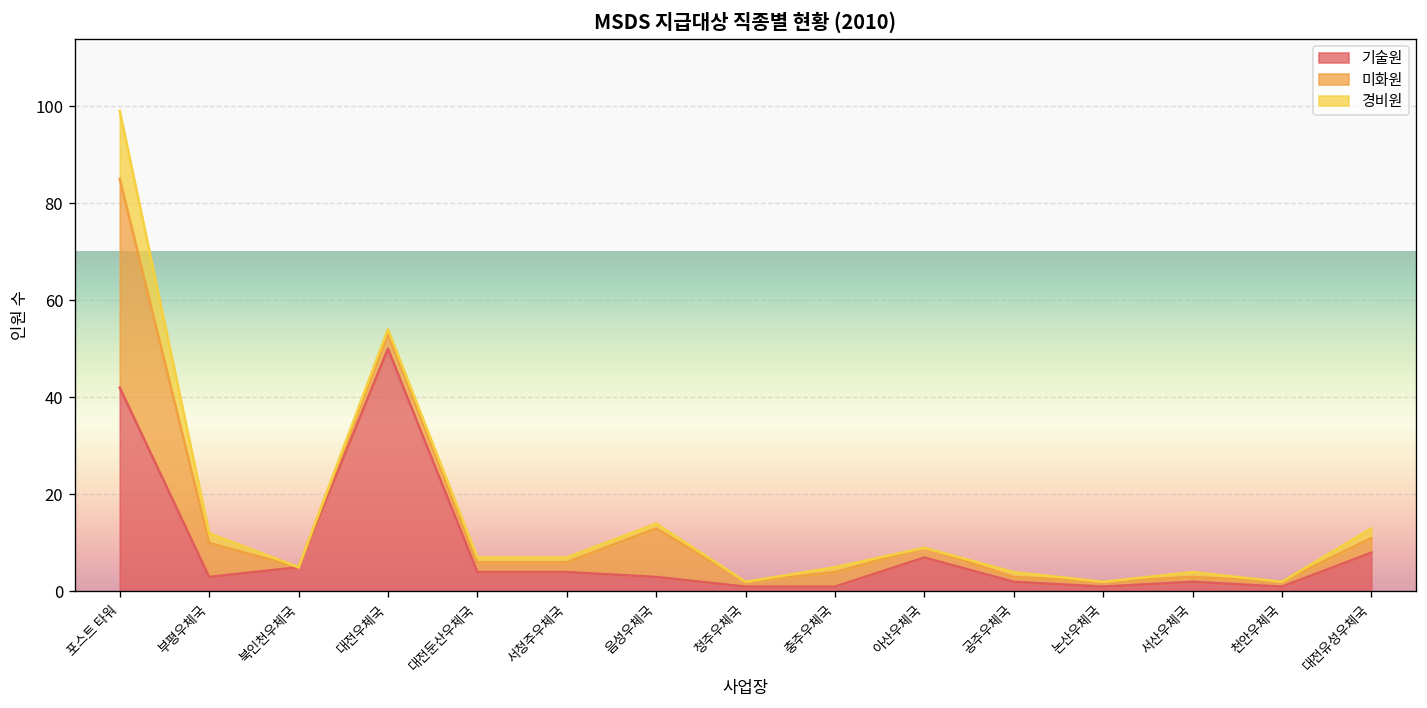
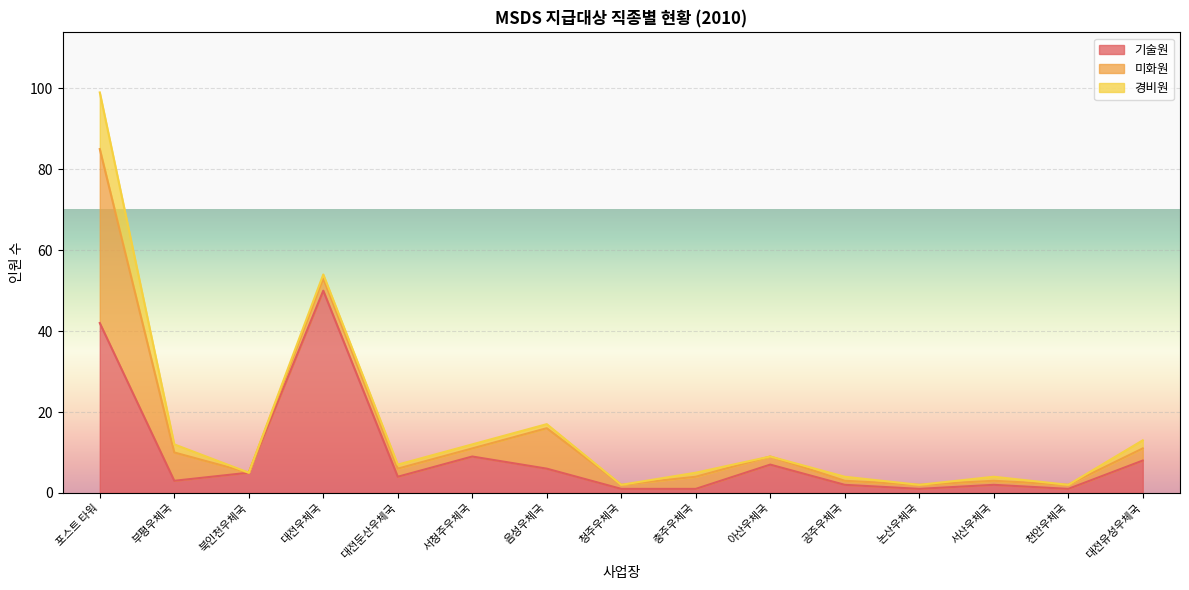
기술원, 서청주우체국: 4 -> 9
기술원, 음성우체국: 3 -> 6
